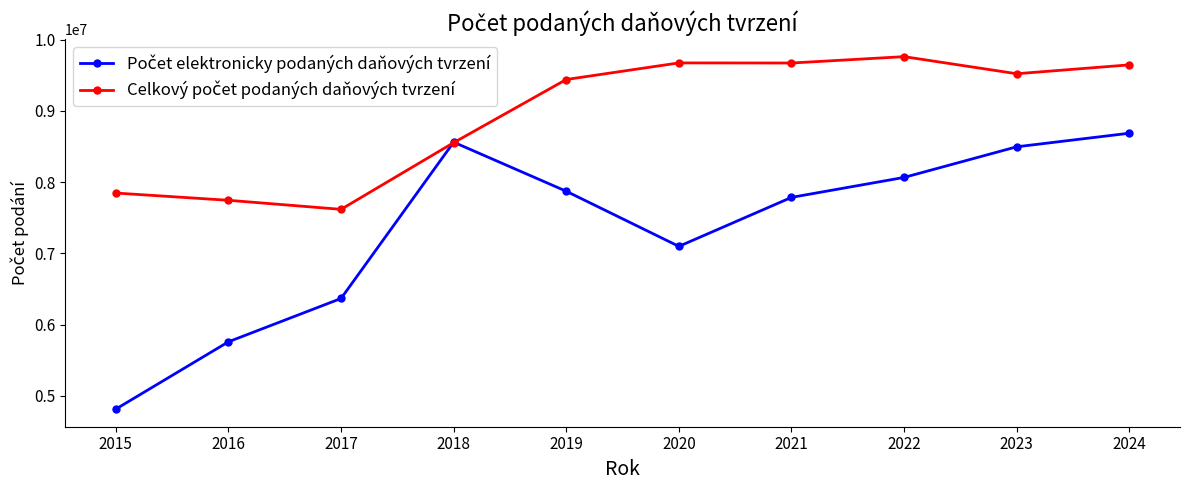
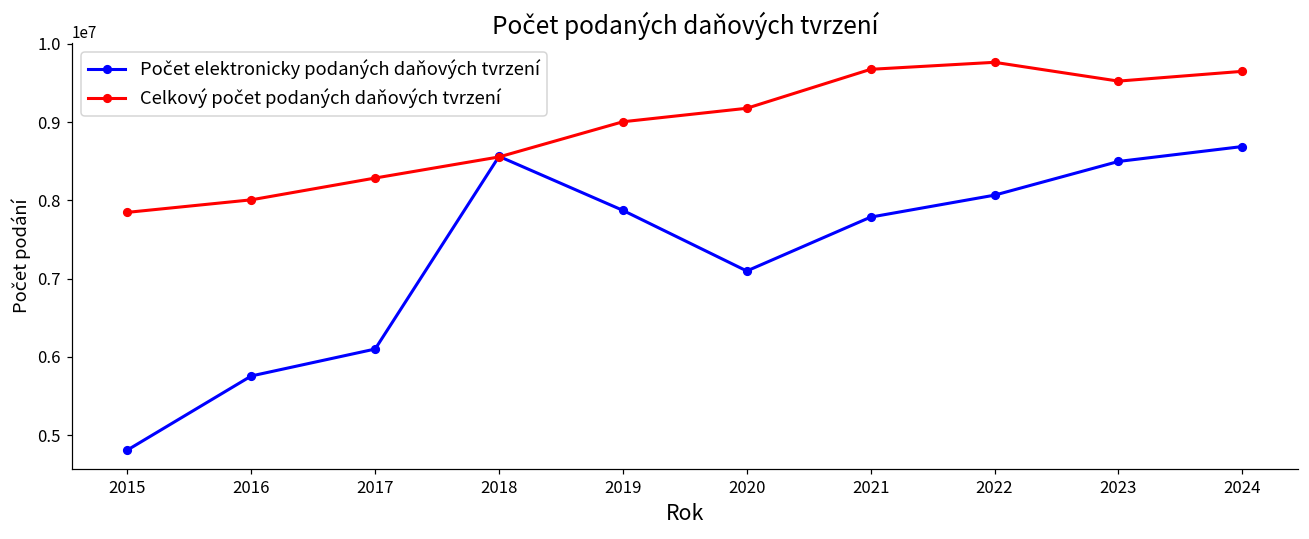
Celkový počet podaných daňových tvrzení, 2016: 7700000 -> 8000000
Počet elektronicky podaných daňových tvrzení, 2017: 6400000 -> 6100000
Celkový počet podaných daňových tvrzení, 2017: 7600000 -> 8300000
Celkový počet podaných daňových tvrzení, 2019: 9400000 -> 9000000
Celkový počet podaných daňových tvrzení, 2020: 9700000 -> 9200000
